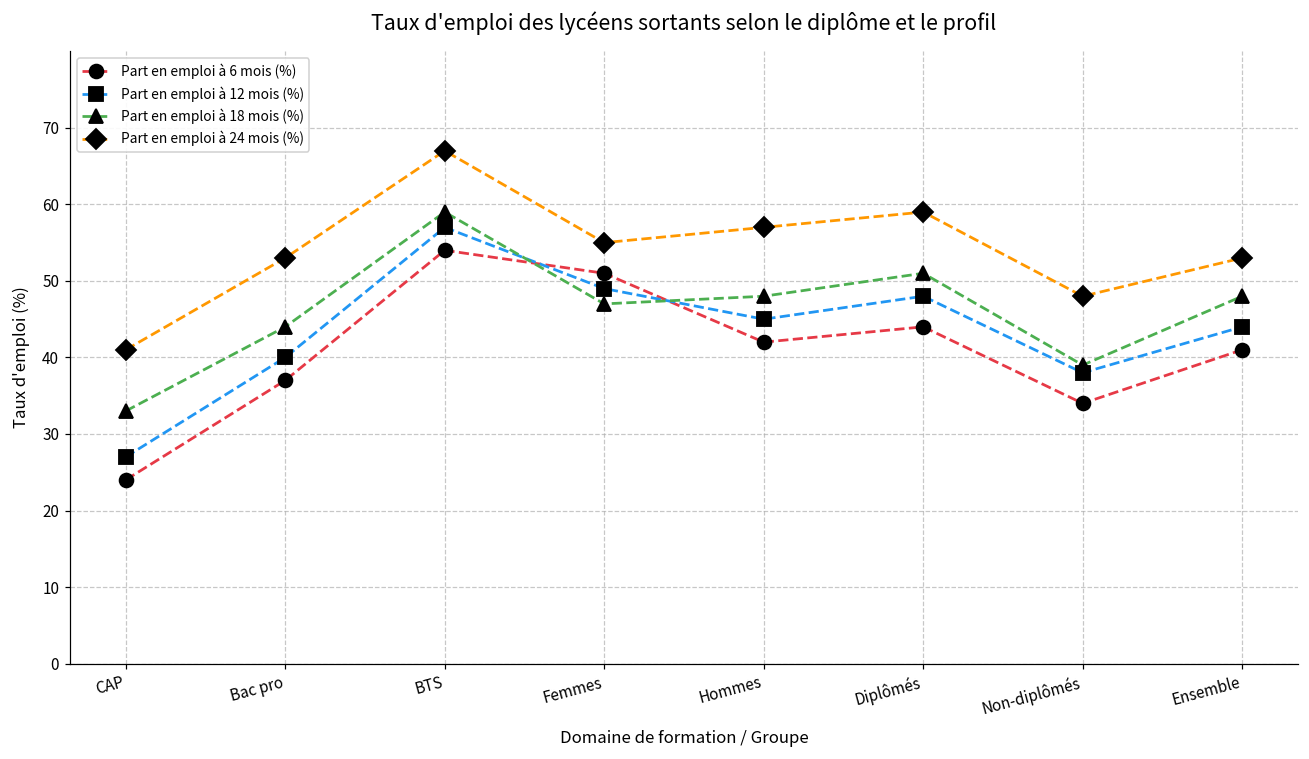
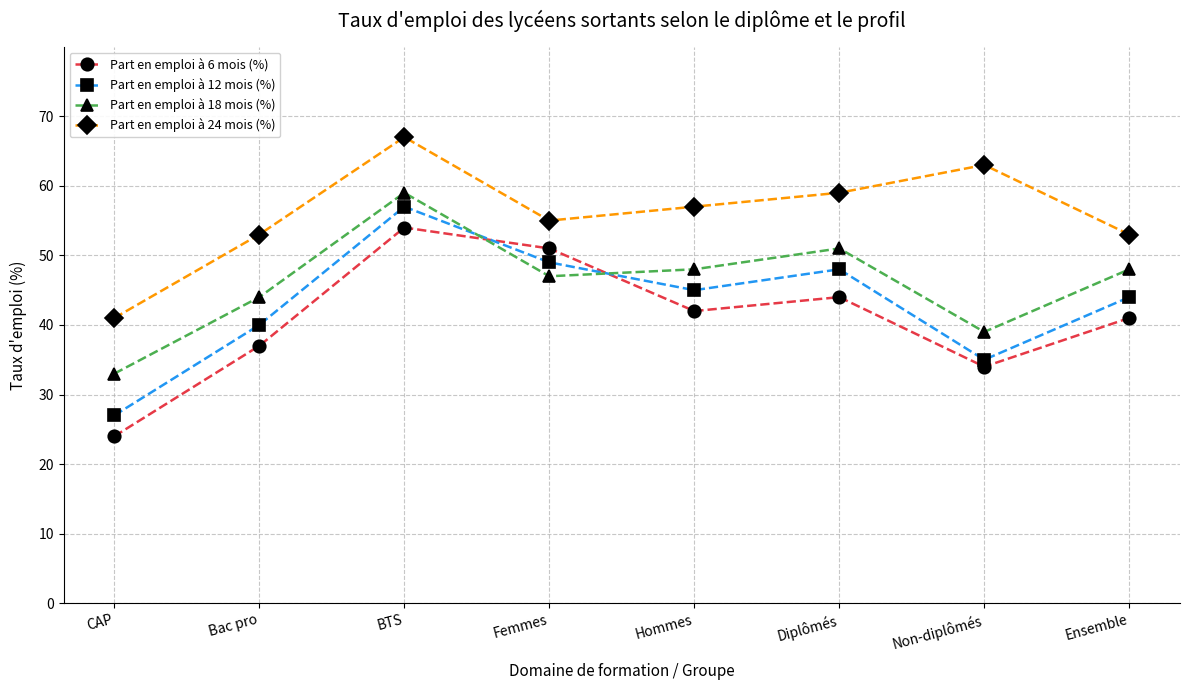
Part en emploi à 12 mois (%), Non-diplômés: 38 -> 35
Part en emploi à 24 mois (%), Non-diplômés: 48 -> 63
